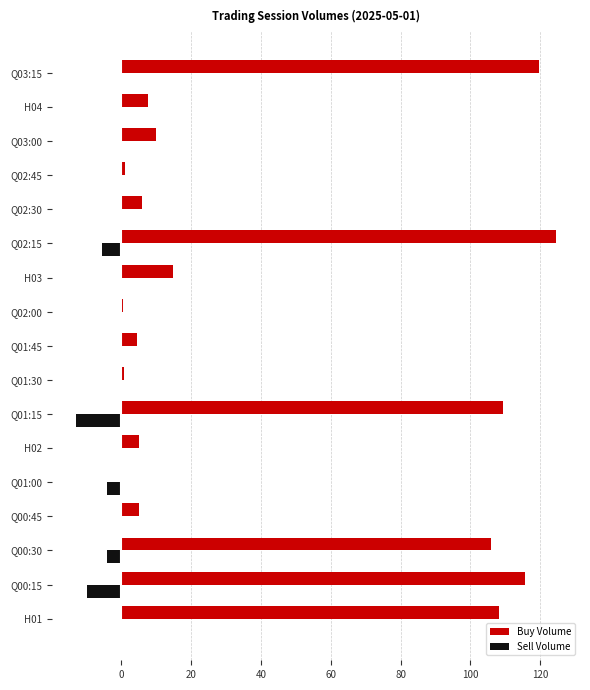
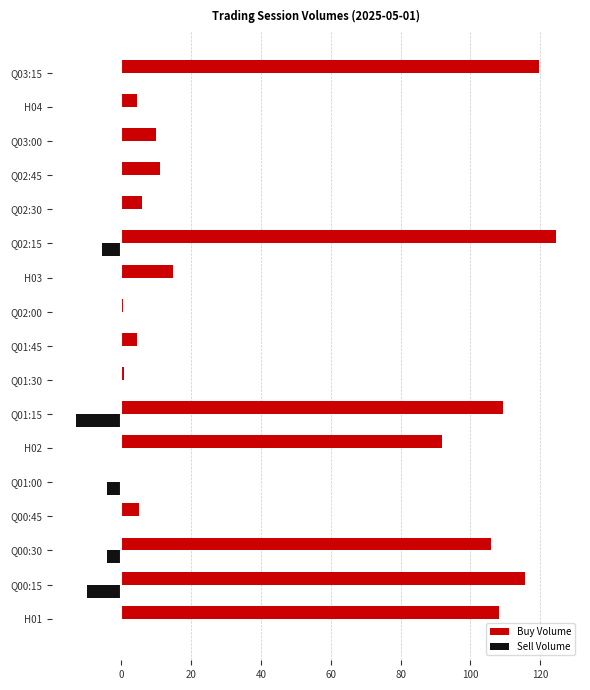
Buy Volume, H04: 8 -> 4
Buy Volume, Q02:45: 1 -> 11
Buy Volume, H02: 5 -> 92
